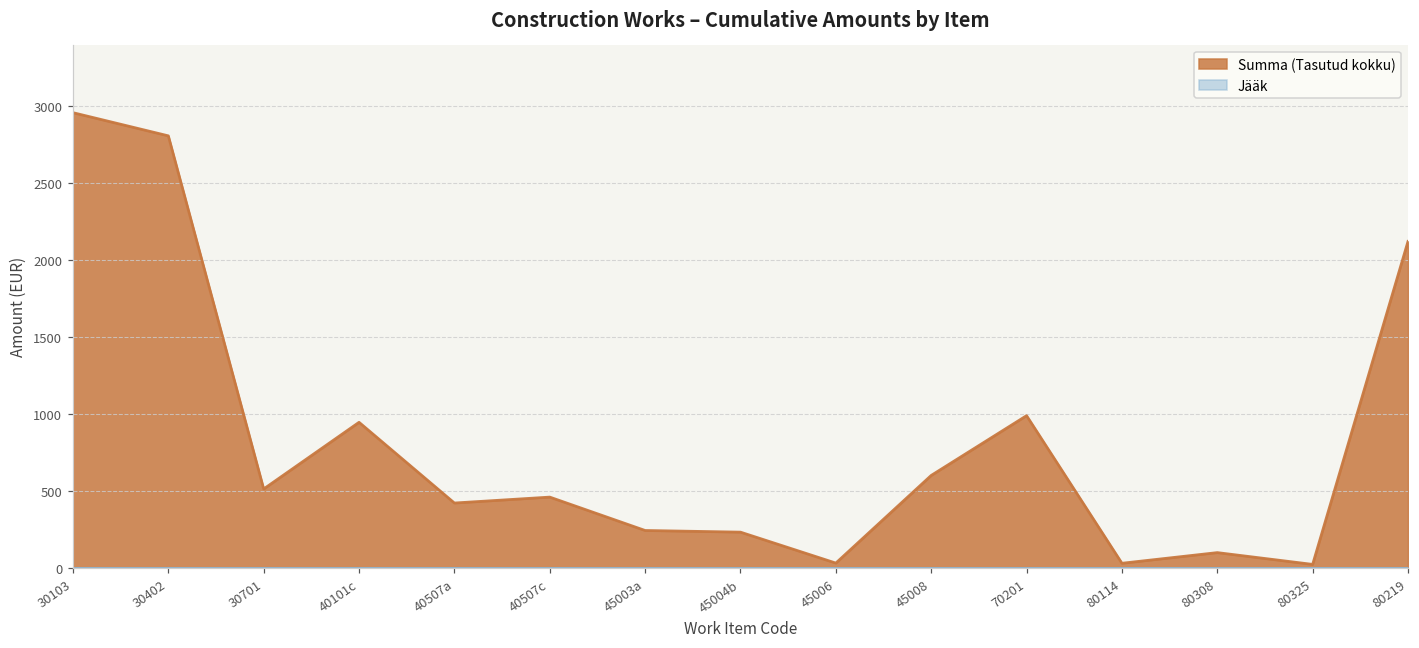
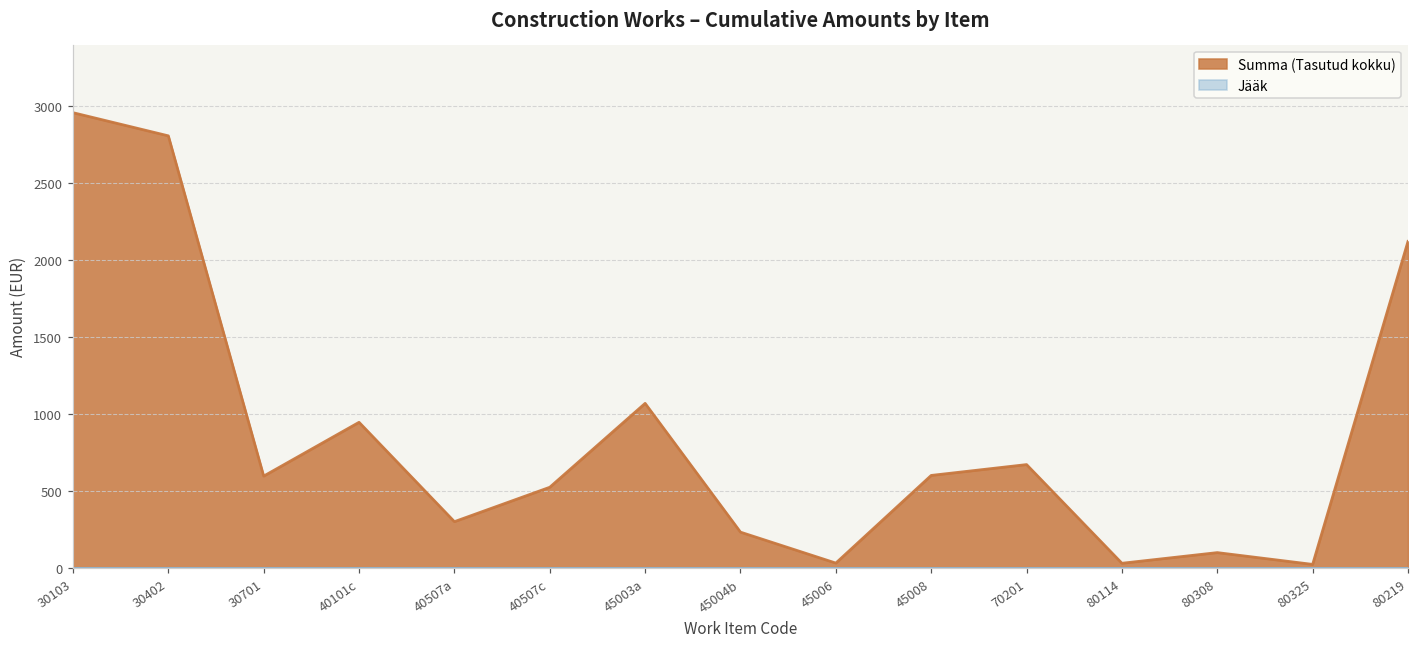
Summa (Tasutud kokku), 30701: 510 -> 600
Summa (Tasutud kokku), 40507a: 420 -> 300
Summa (Tasutud kokku), 40507c: 460 -> 520
Summa (Tasutud kokku), 45003a: 240 -> 1070
Summa (Tasutud kokku), 70201: 990 -> 670
